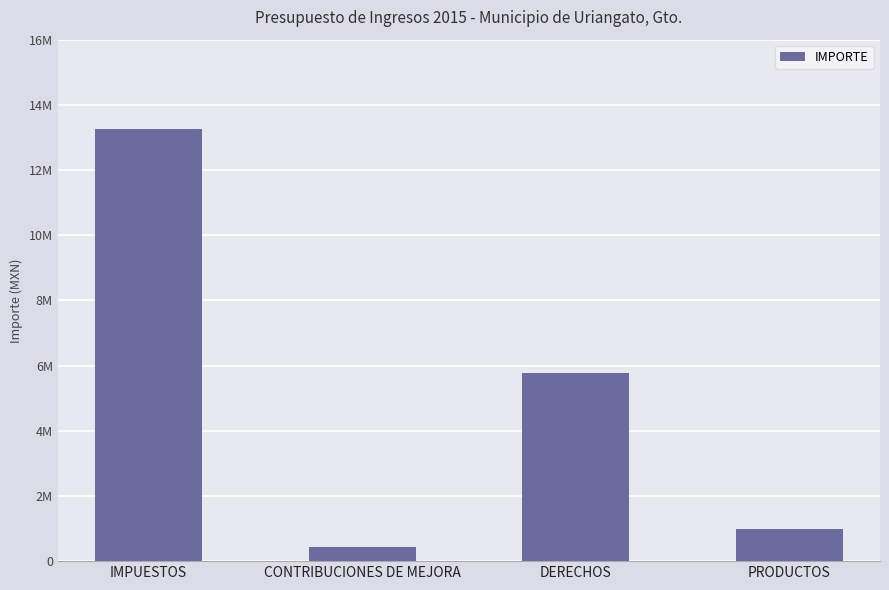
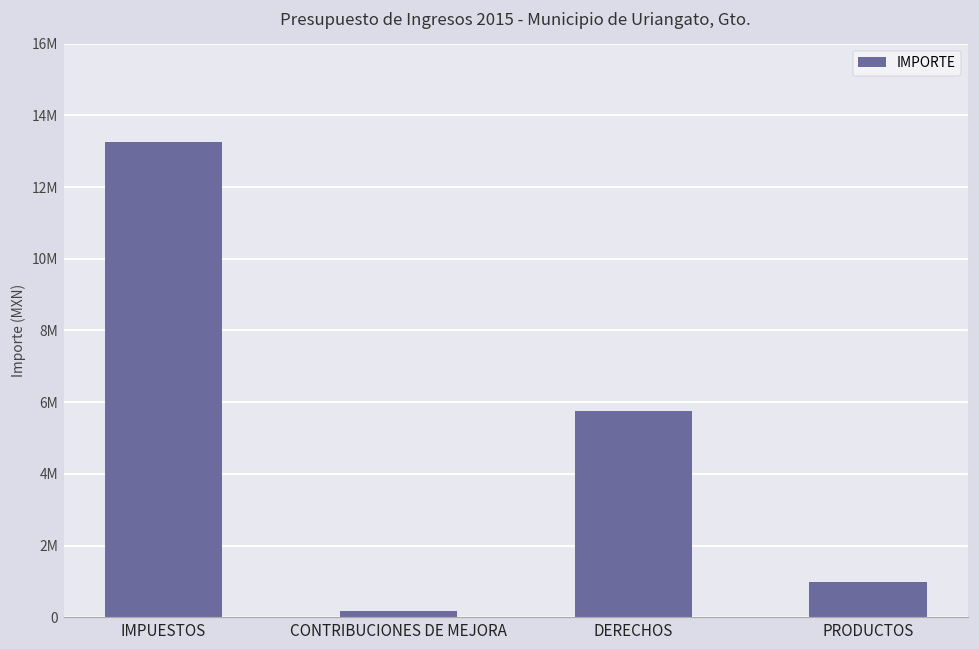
CONTRIBUCIONES DE MEJORA: 400000 -> 200000
